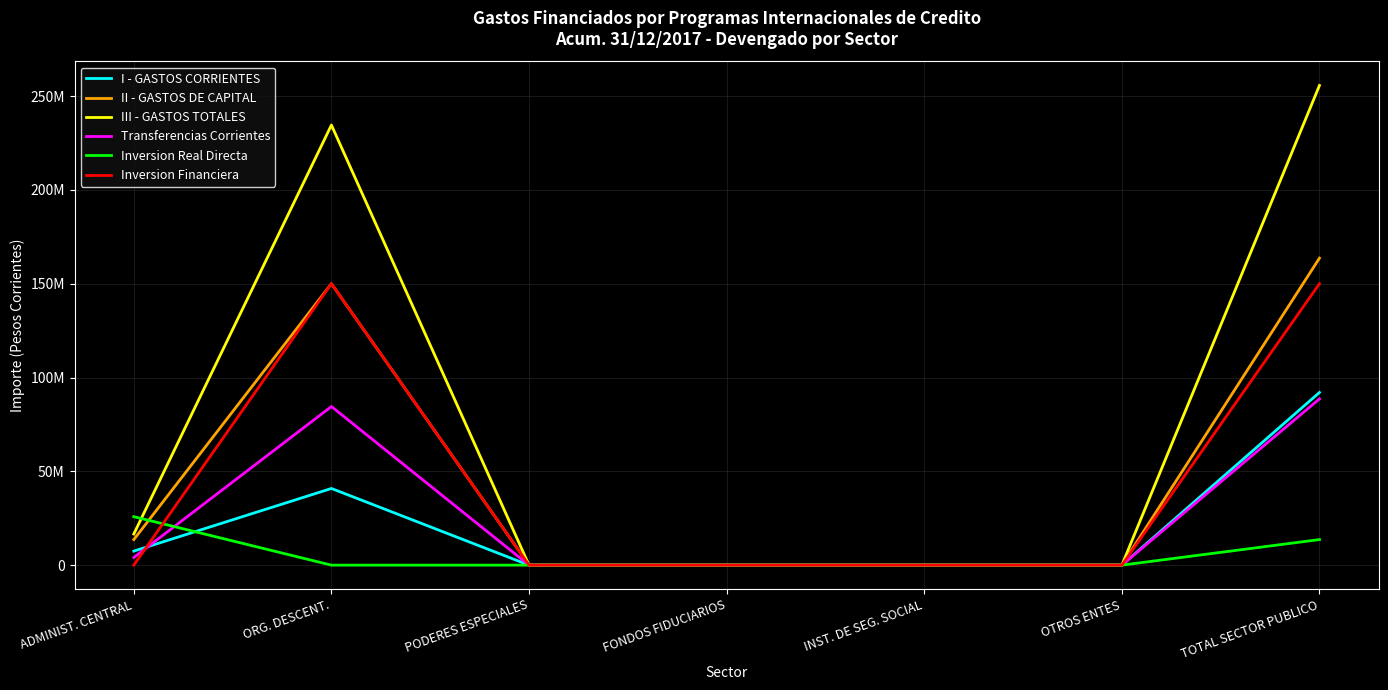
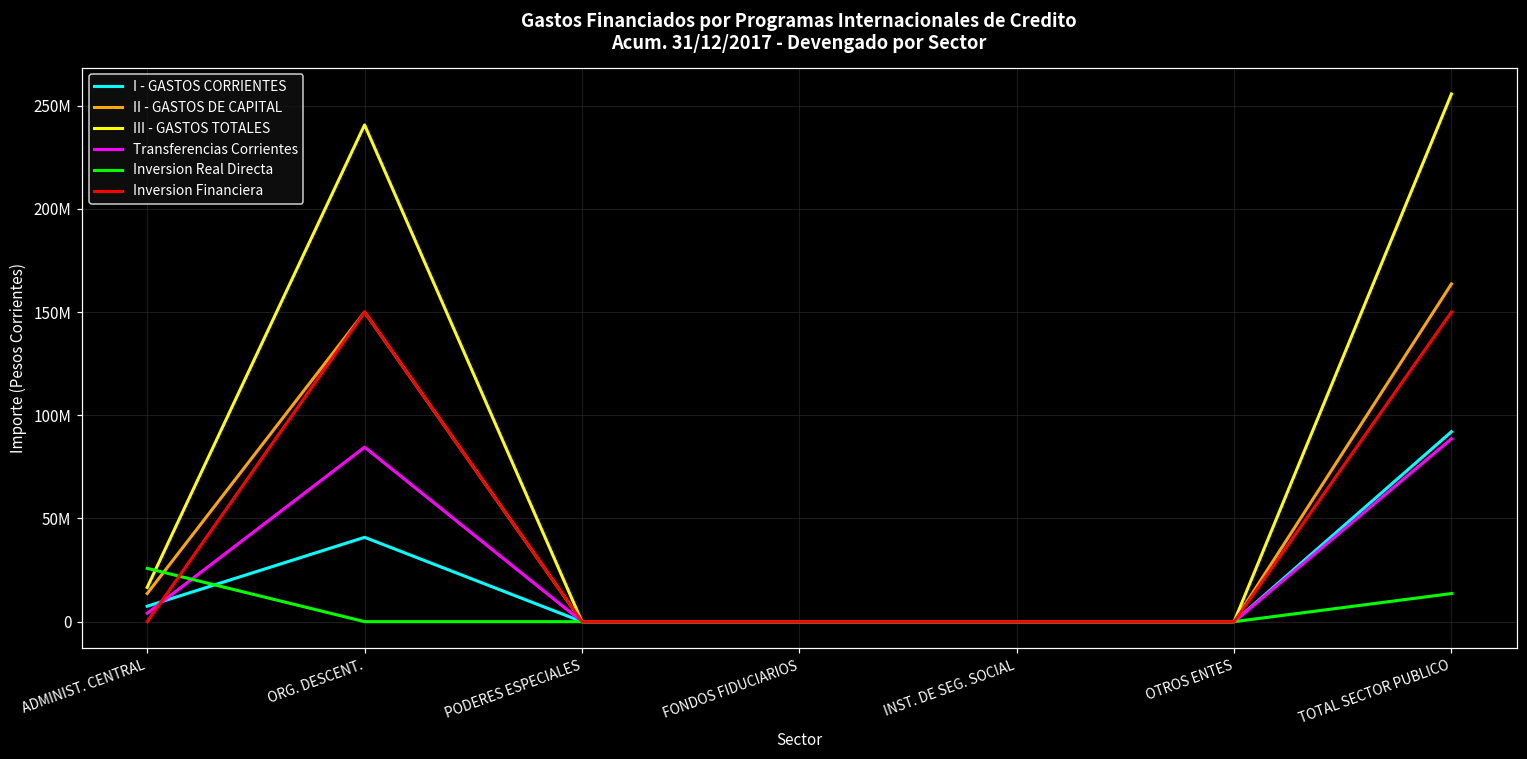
III - GASTOS TOTALES, ORG. DESCENT.: 235000000 -> 241000000
